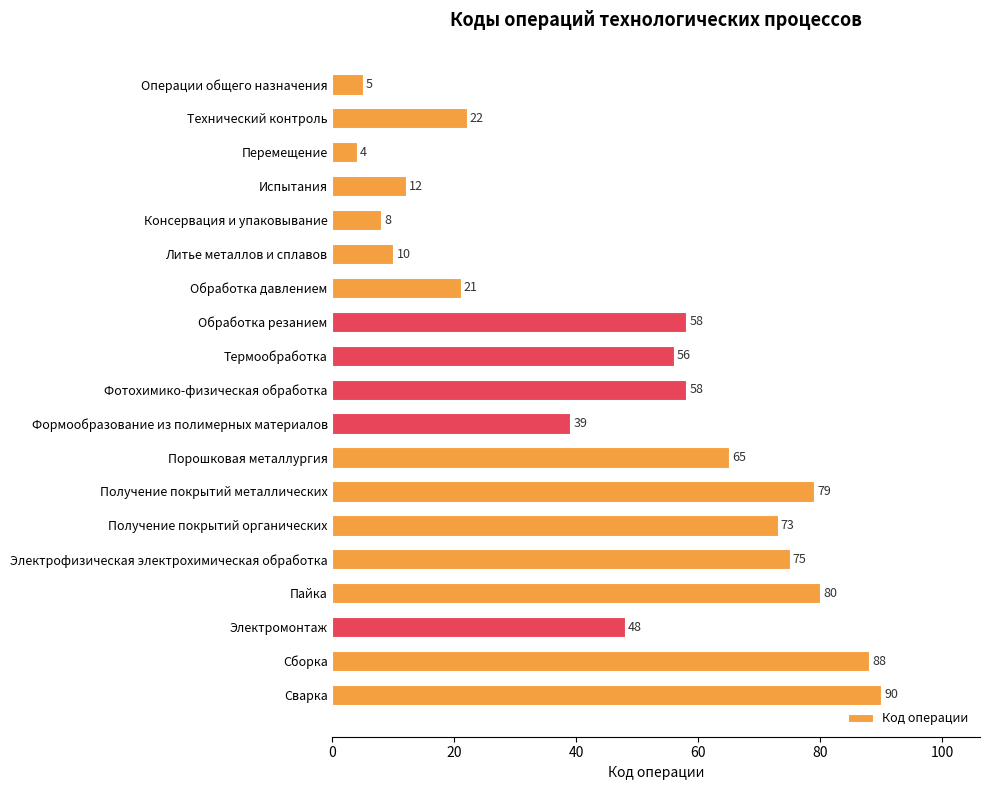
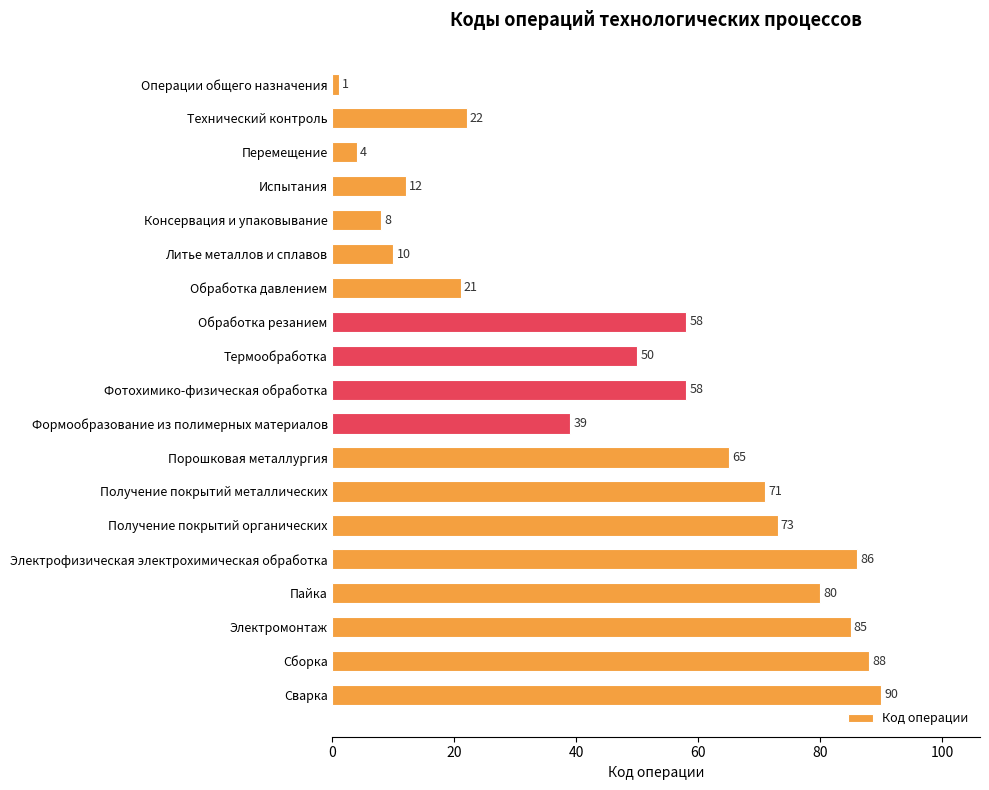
Операции общего назначения: 5 -> 1
Термообработка: 56 -> 50
Получение покрытий металлических: 79 -> 71
Электрофизическая электрохимическая обработка: 75 -> 86
Электромонтаж: 48 -> 85
